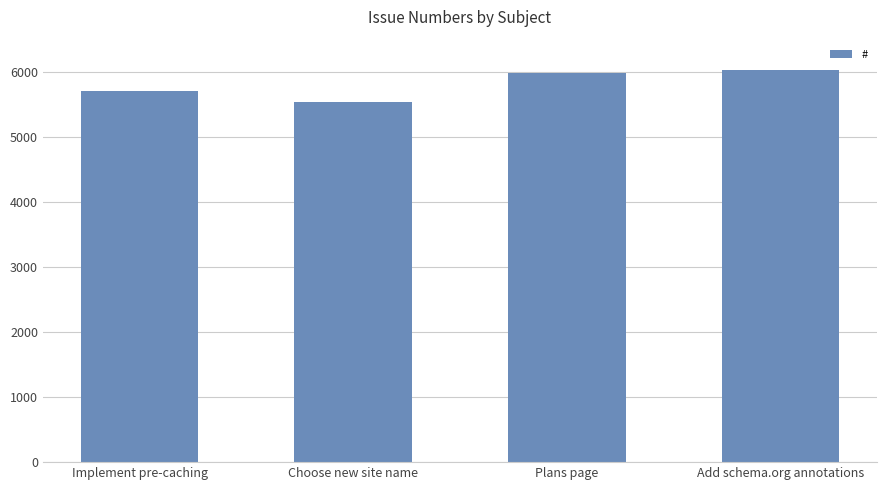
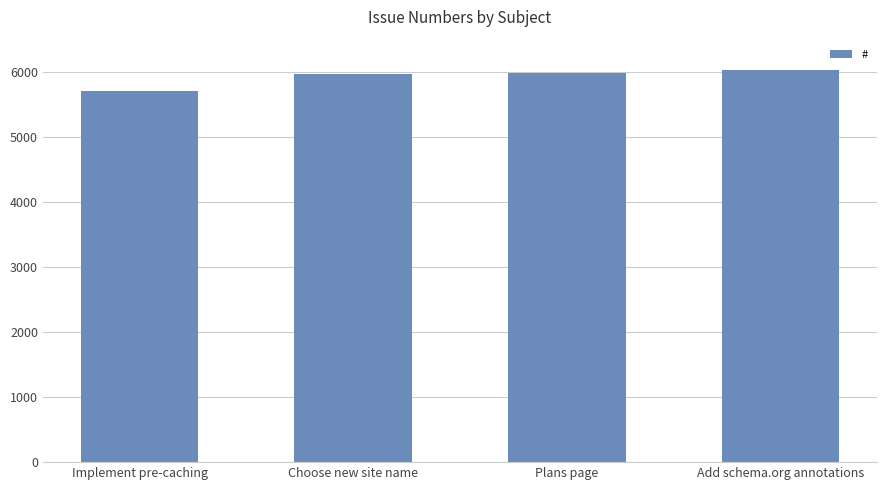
Choose new site name: 5500 -> 6000
